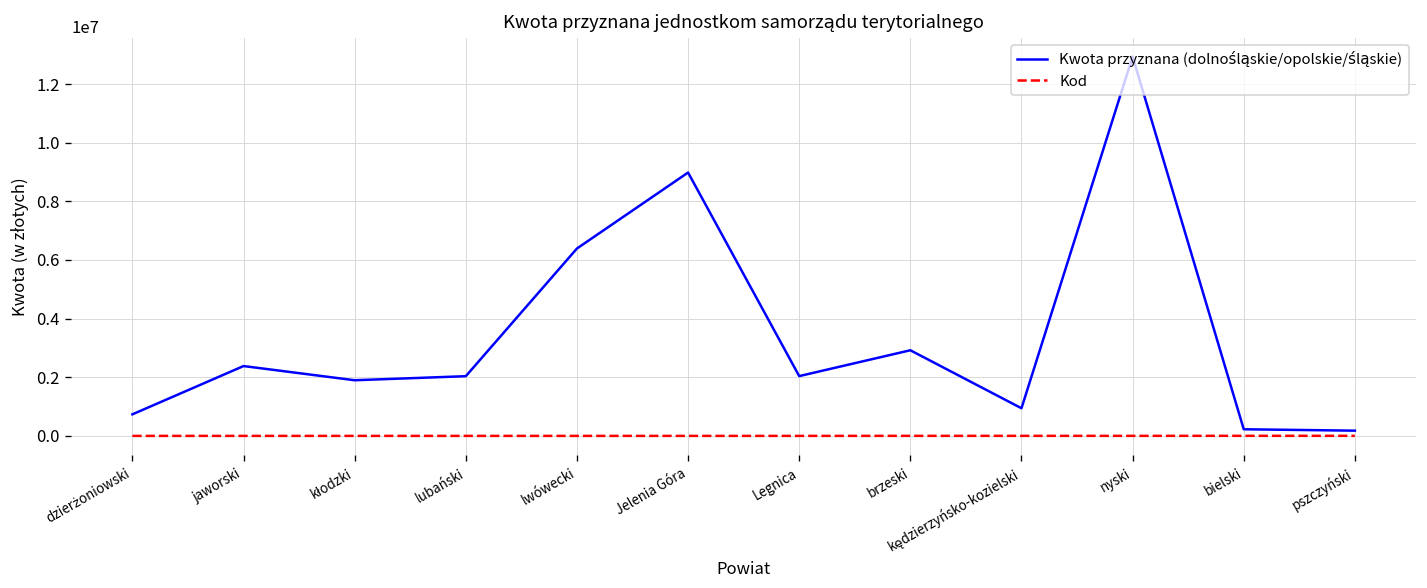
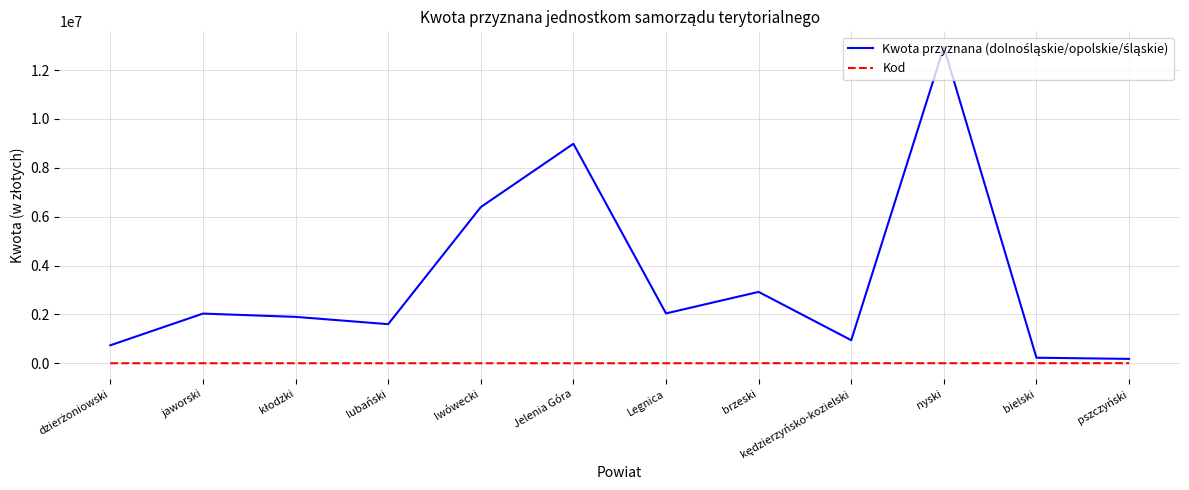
Kwota przyznana (dolnośląskie/opolskie/śląskie), jaworski: 2400000 -> 2000000
Kwota przyznana (dolnośląskie/opolskie/śląskie), lubański: 2000000 -> 1600000
